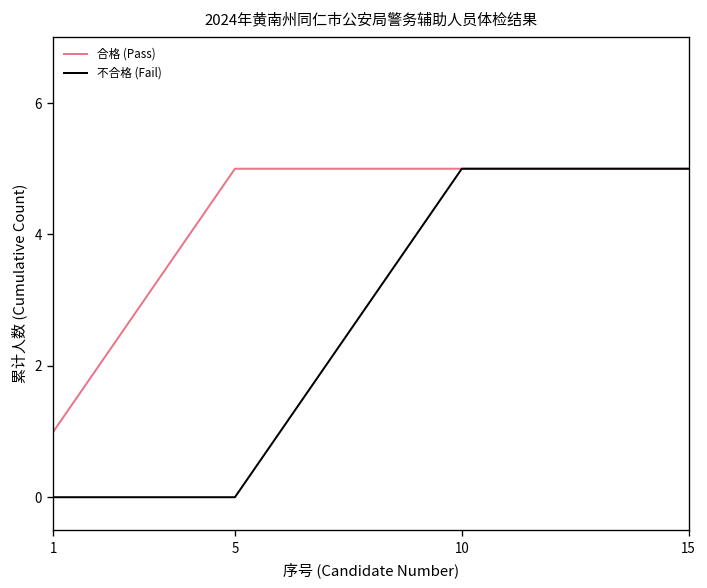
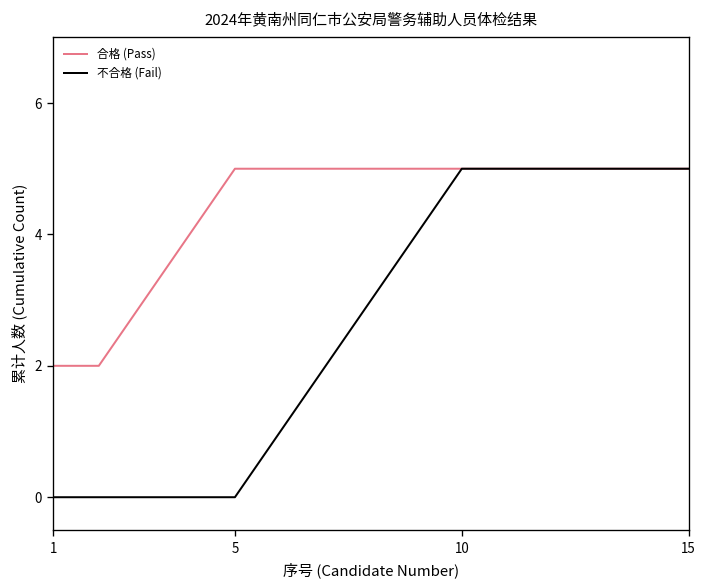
合格 (Pass), 1: 1 -> 2
